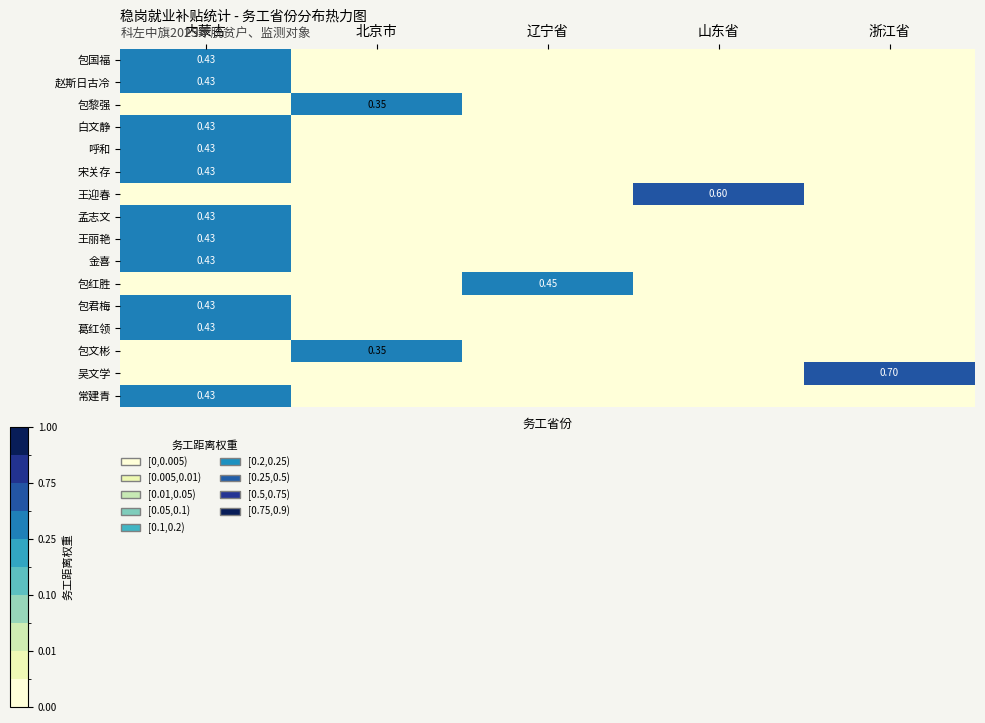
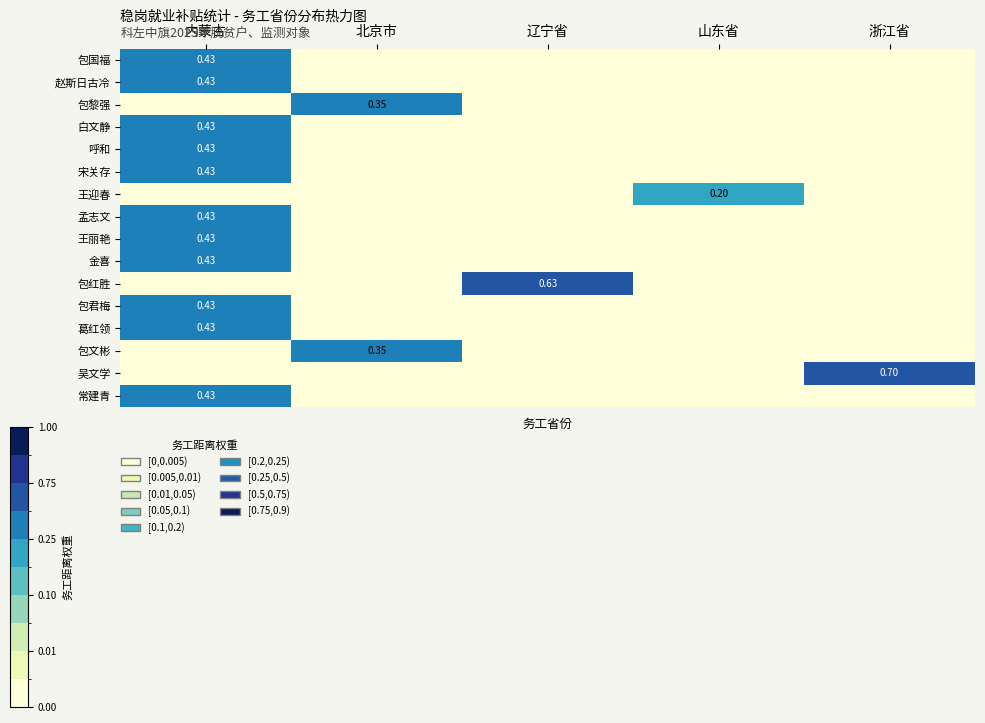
稳岗就业补贴统计 - 务工省份分布热力图, 王迎春, 山东省: 0.60 -> 0.20
稳岗就业补贴统计 - 务工省份分布热力图, 包红胜, 辽宁省: 0.45 -> 0.63
